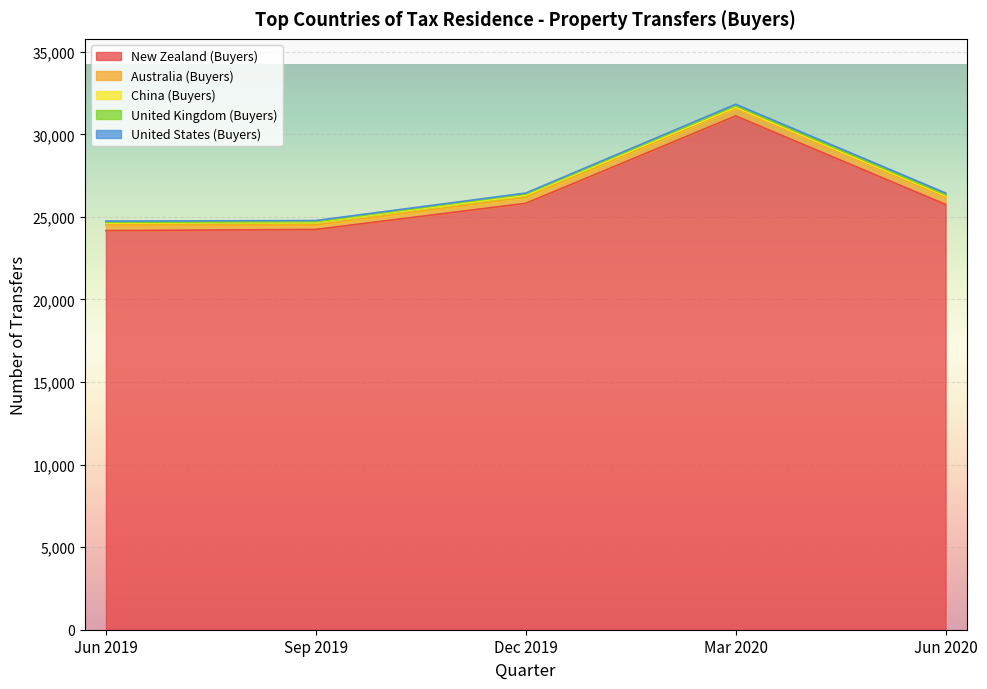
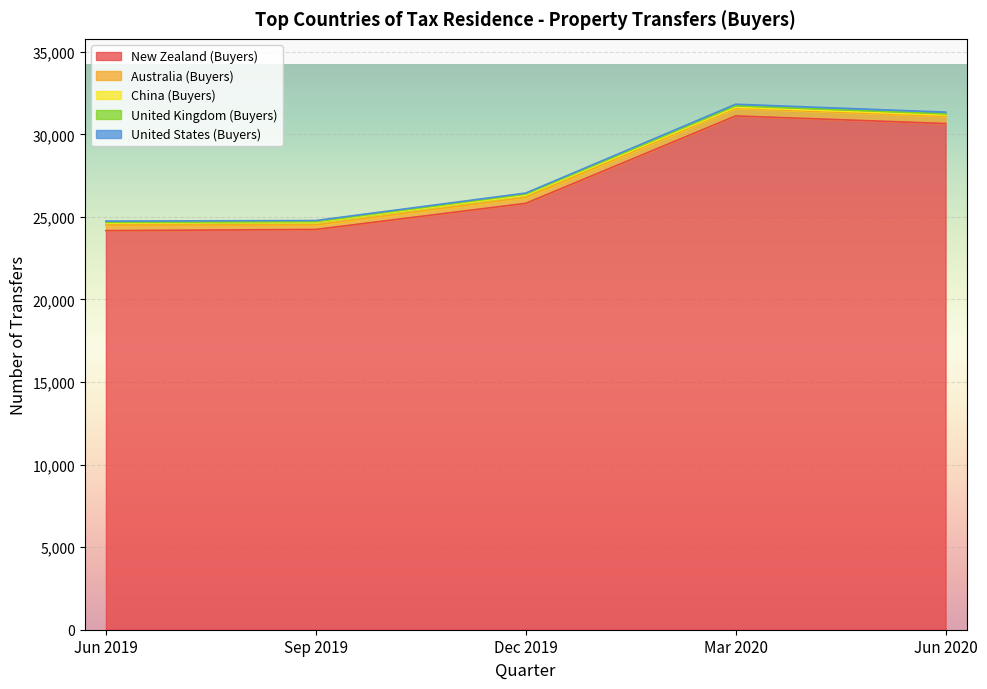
New Zealand (Buyers), Jun 2020: 25,800 -> 30,700
